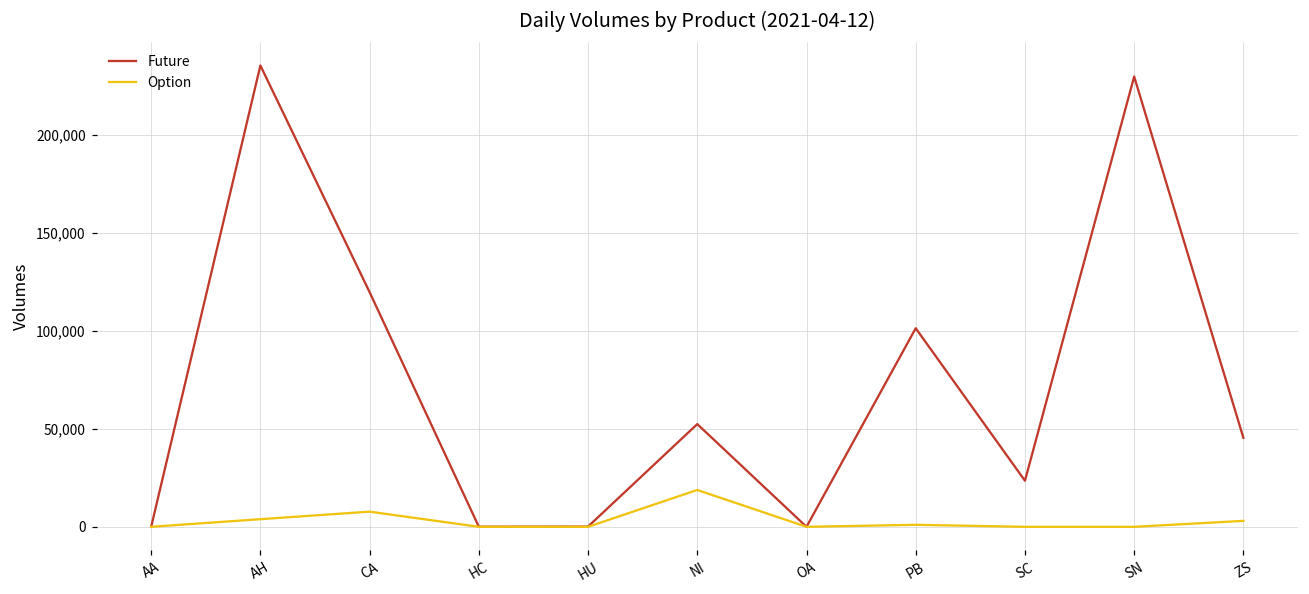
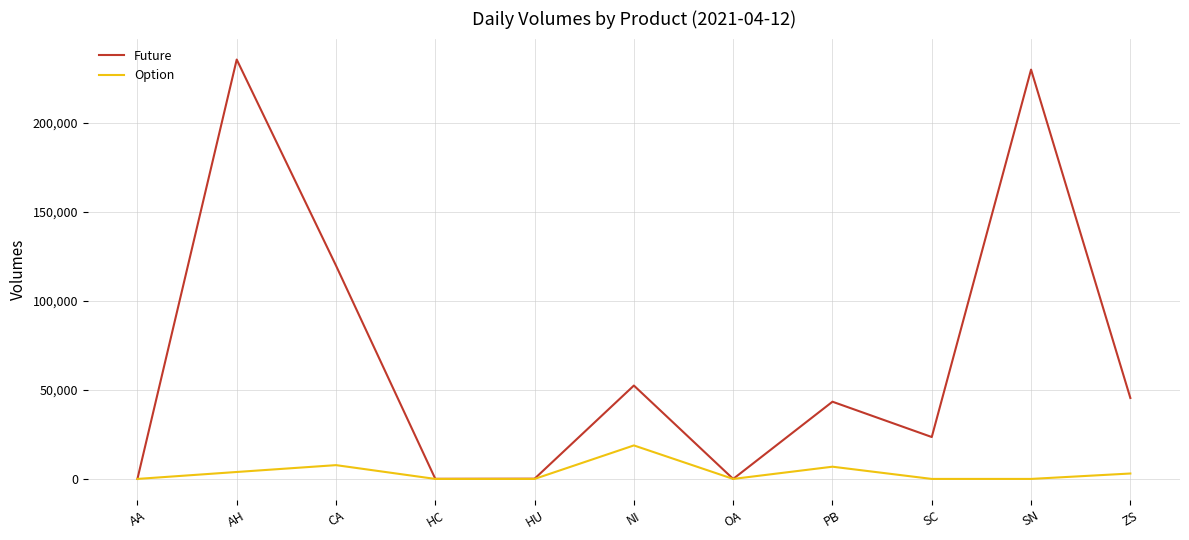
Future, PB: 101,000 -> 43,000
Option, PB: 1,000 -> 7,000
